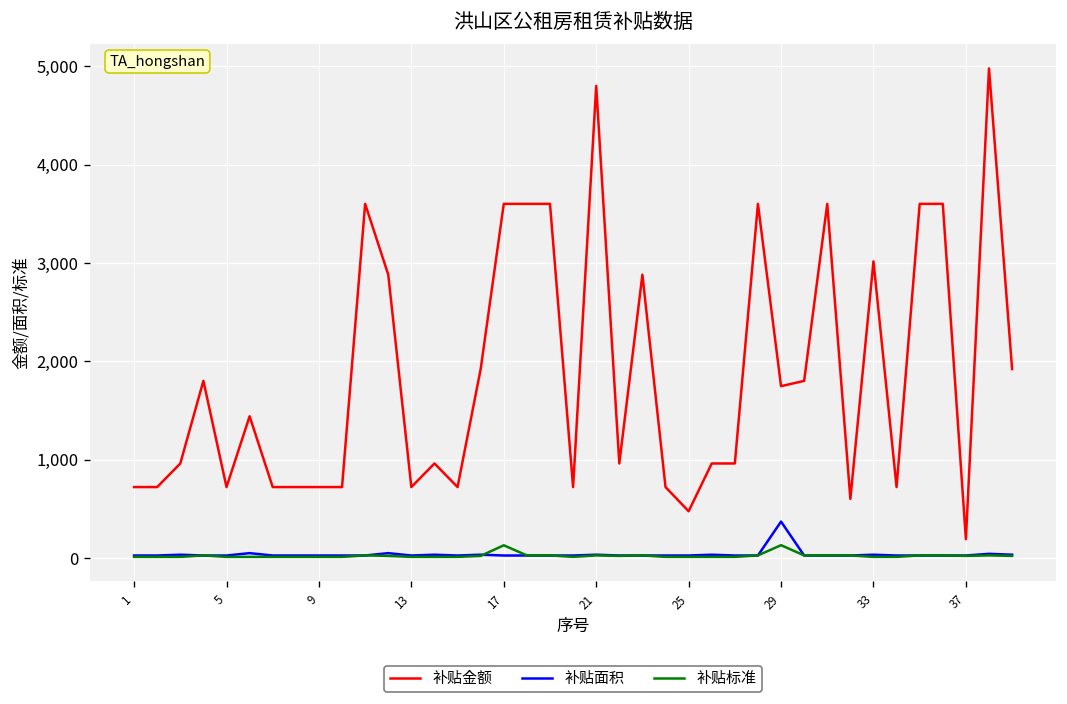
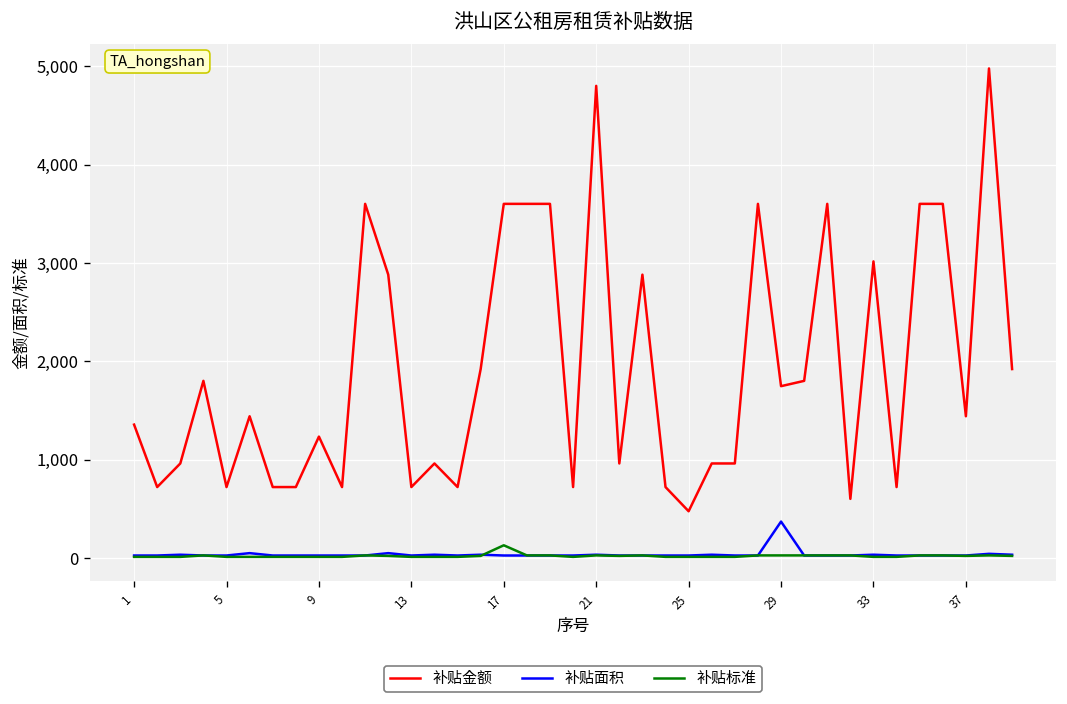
补贴金额, 1: 700 -> 1,400
补贴金额, 9: 700 -> 1,200
补贴标准, 29: 100 -> 0
补贴金额, 37: 200 -> 1,400
